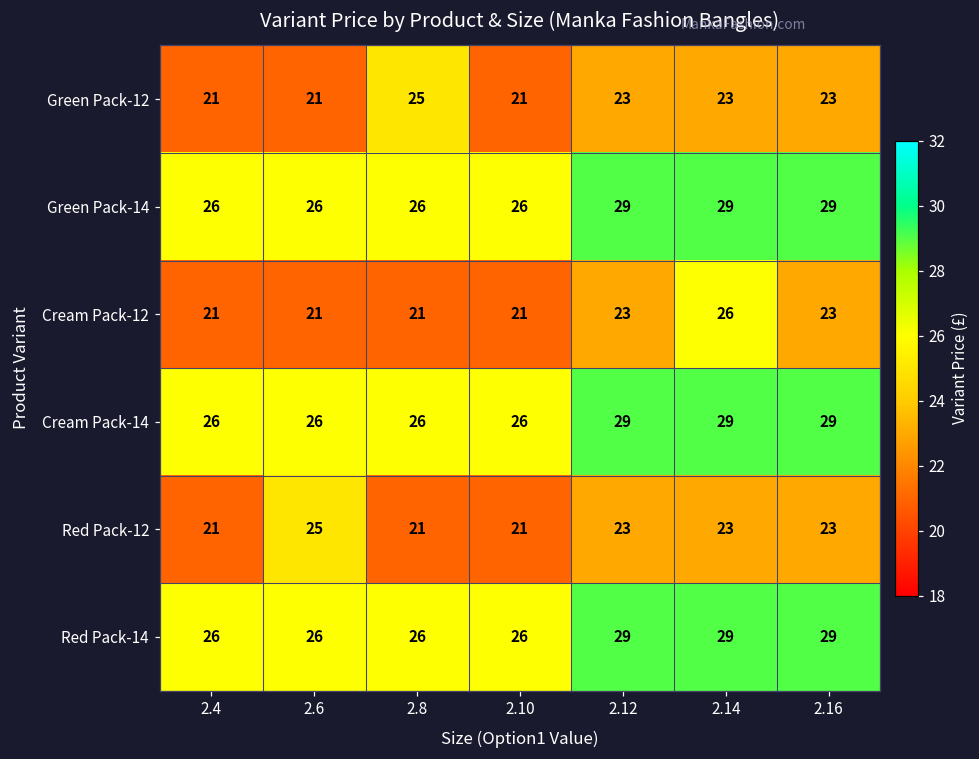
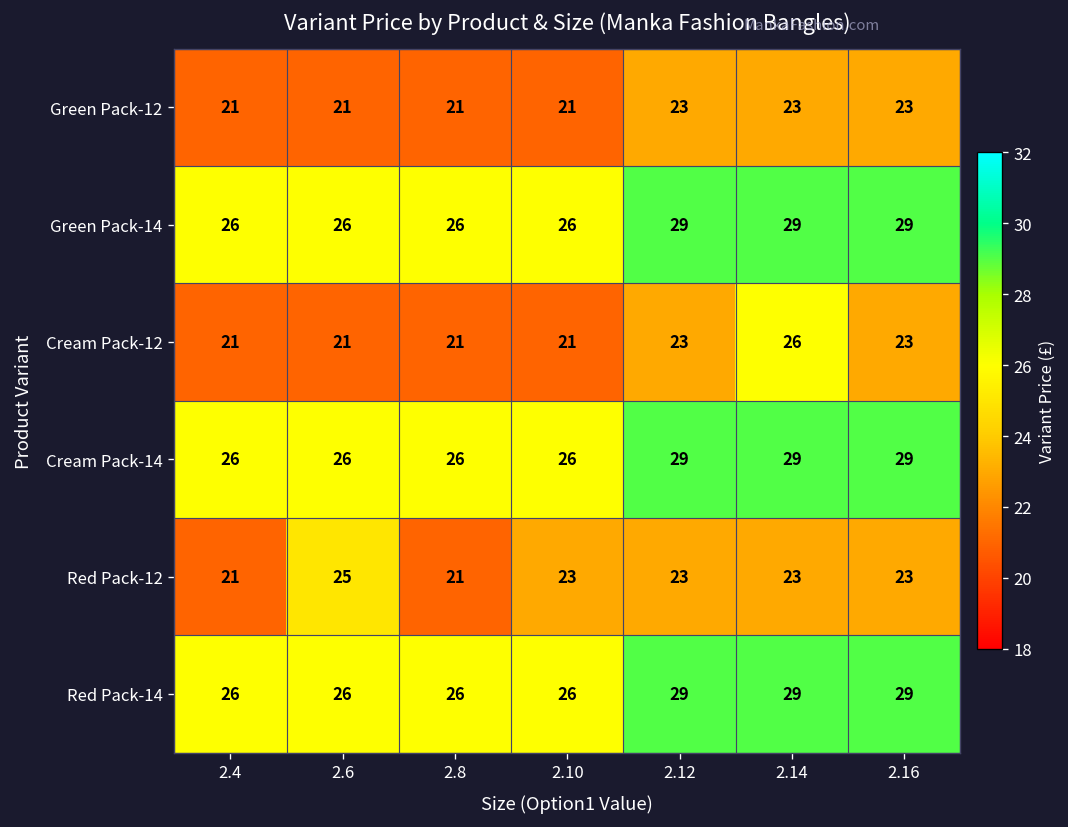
Green Pack-12, 2.8: 25 -> 21
Red Pack-12, 2.10: 21 -> 23
